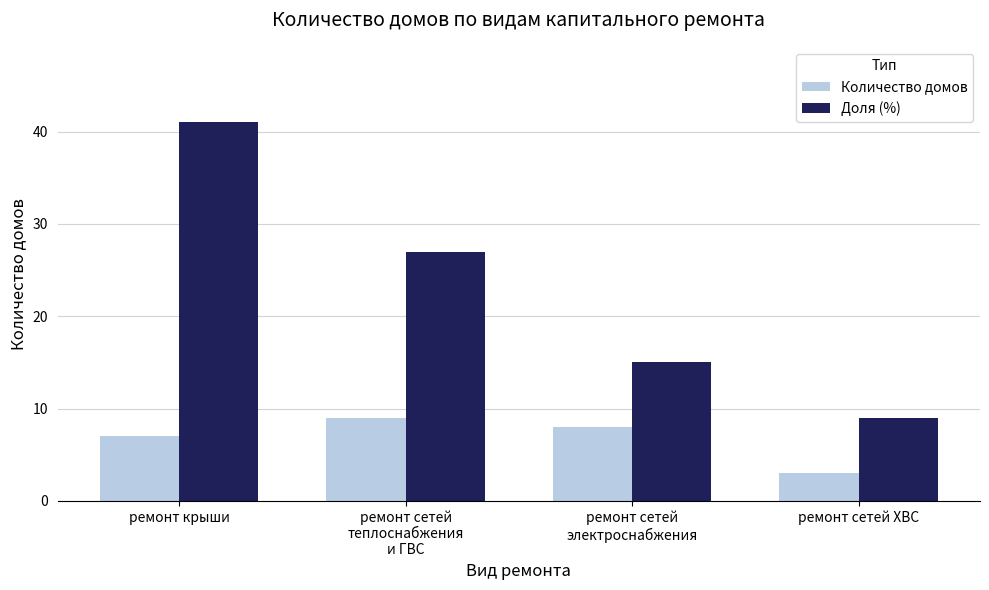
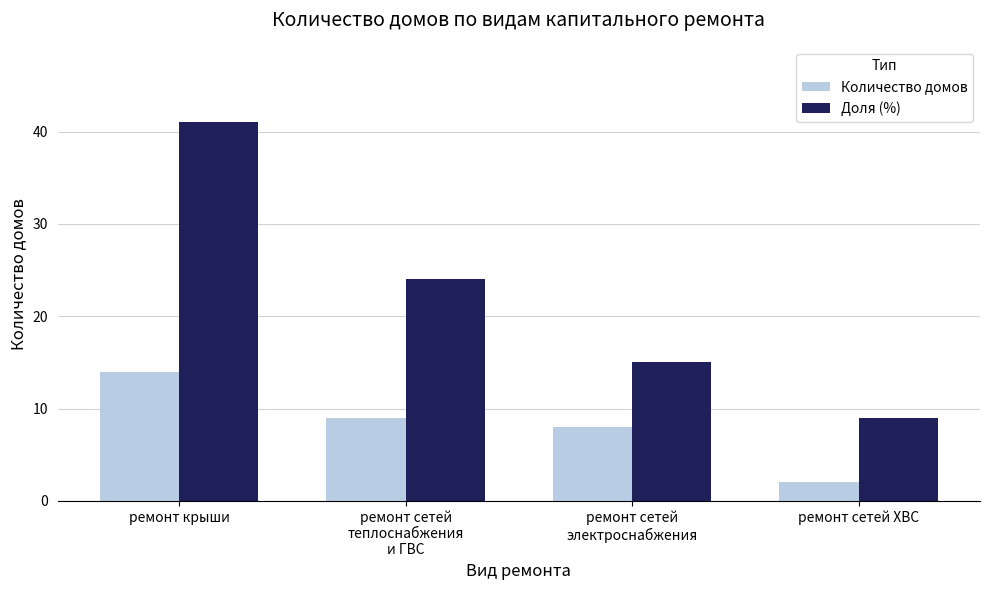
Количество домов, ремонт крыши: 7 -> 14
Доля (%), ремонт сетей теплоснабжения и ГВС: 27 -> 24
Количество домов, ремонт сетей ХВС: 3 -> 2
